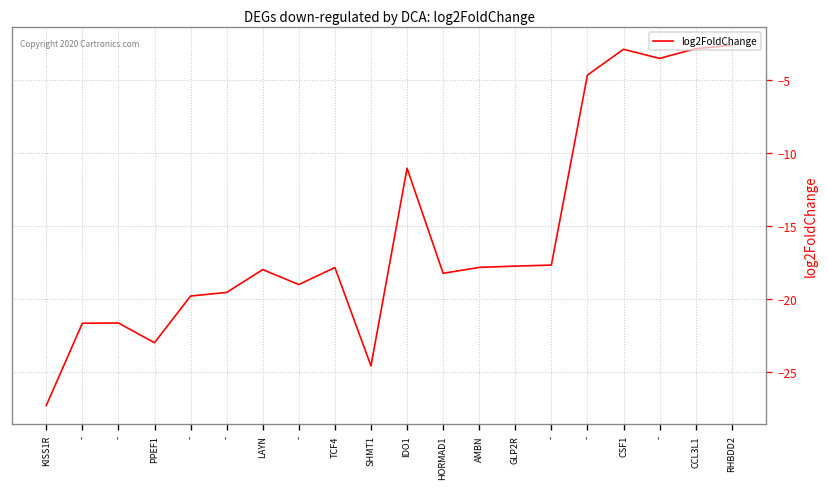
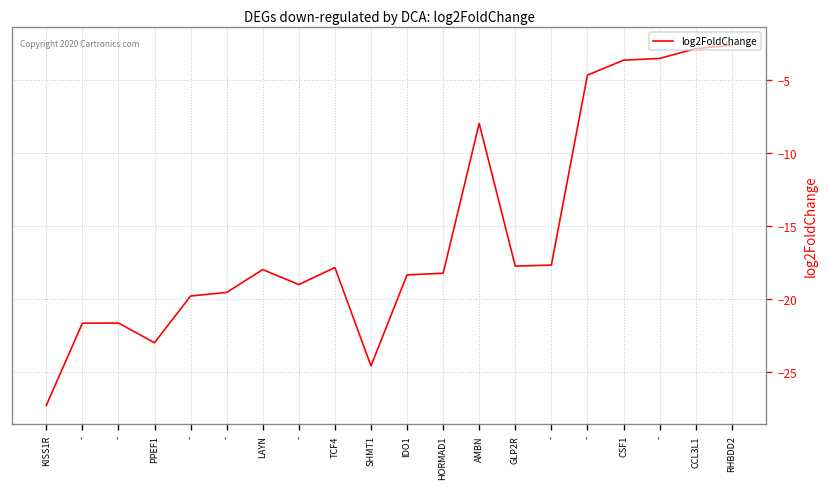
IDO1: -11.0 -> -18.3
AMBN: -17.8 -> -8.0
CSF1: -2.9 -> -3.6
